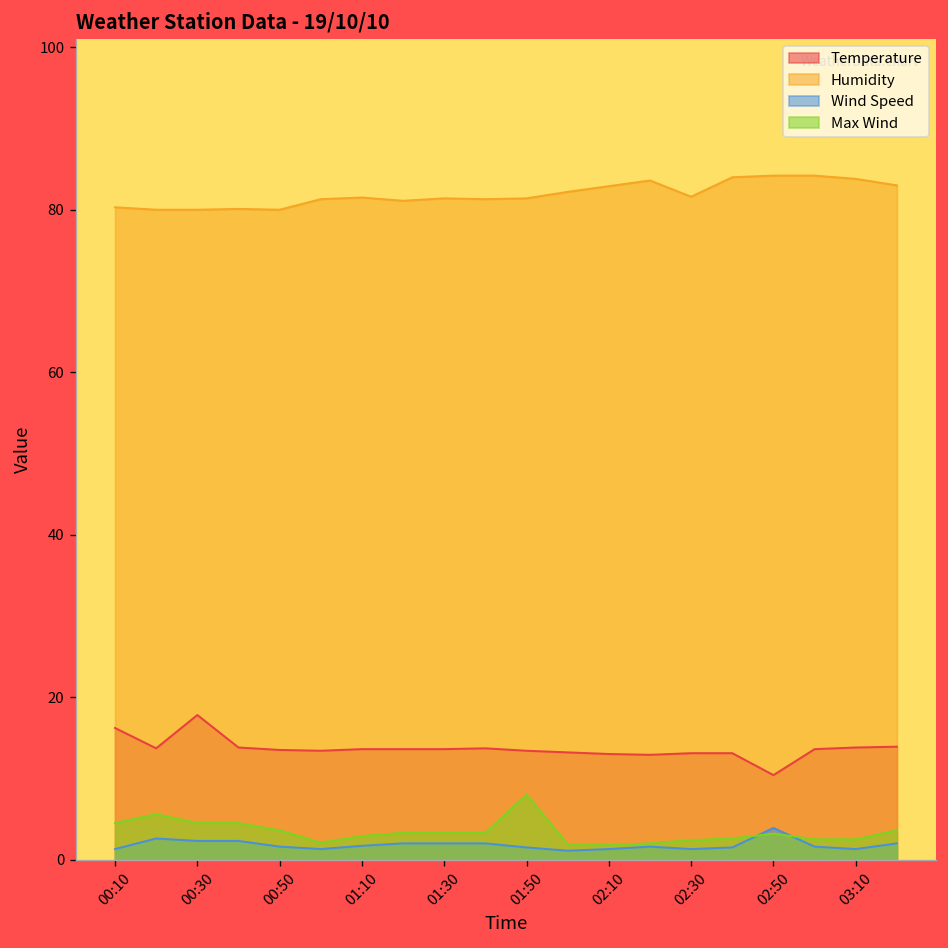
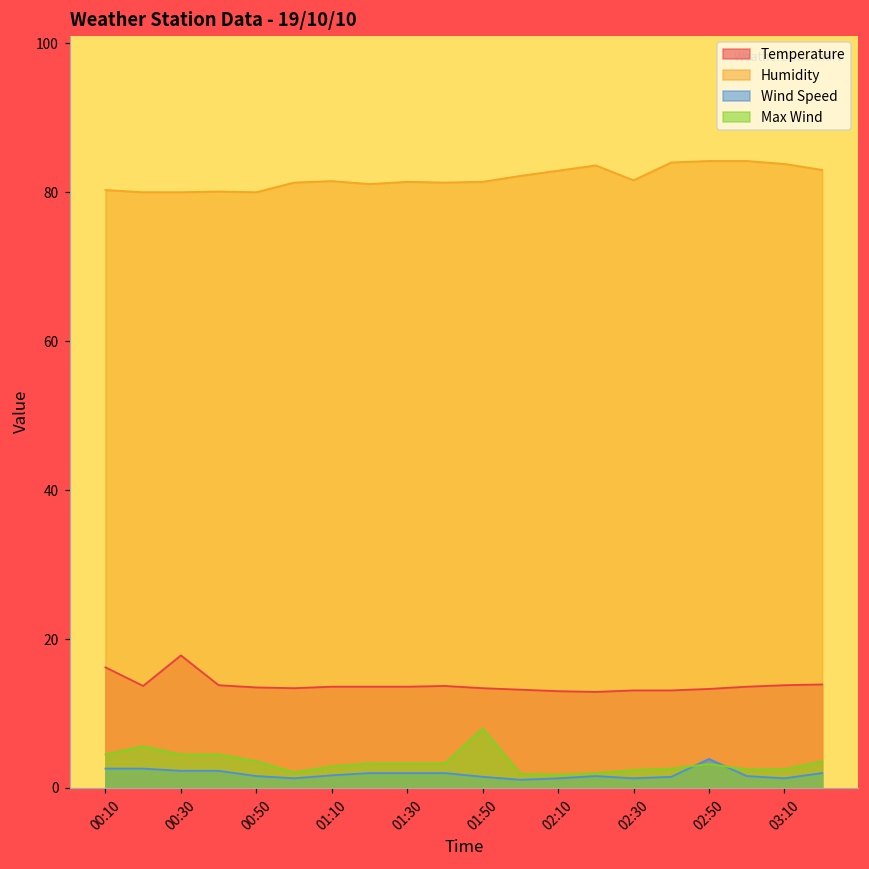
Wind Speed, 00:10: 1 -> 3
Temperature, 02:50: 10 -> 13
